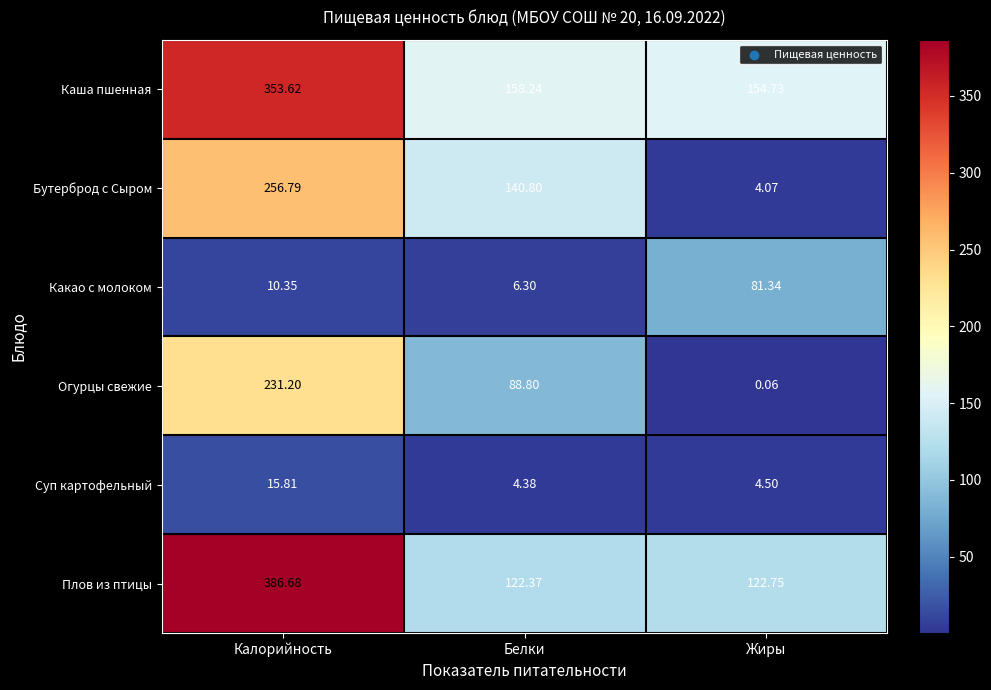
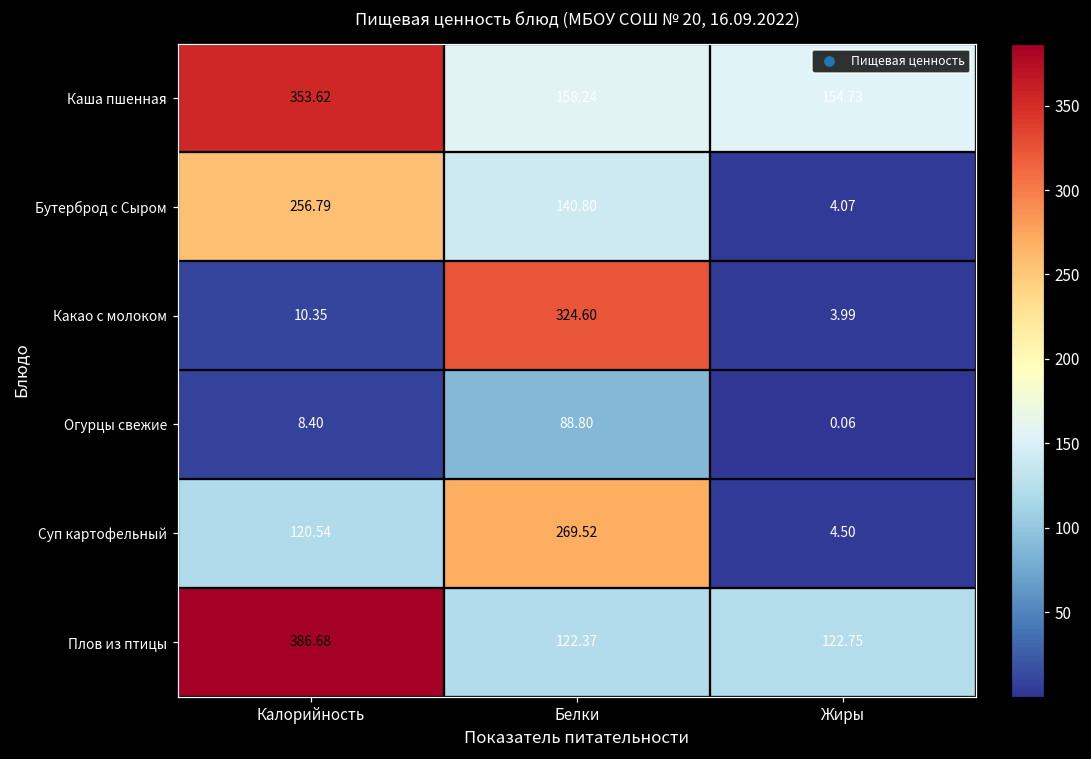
Какао с молоком, Белки: 6.30 -> 324.60
Какао с молоком, Жиры: 81.34 -> 3.99
Огурцы свежие, Калорийность: 231.20 -> 8.40
Суп картофельный, Калорийность: 15.81 -> 120.54
Суп картофельный, Белки: 4.38 -> 269.52
